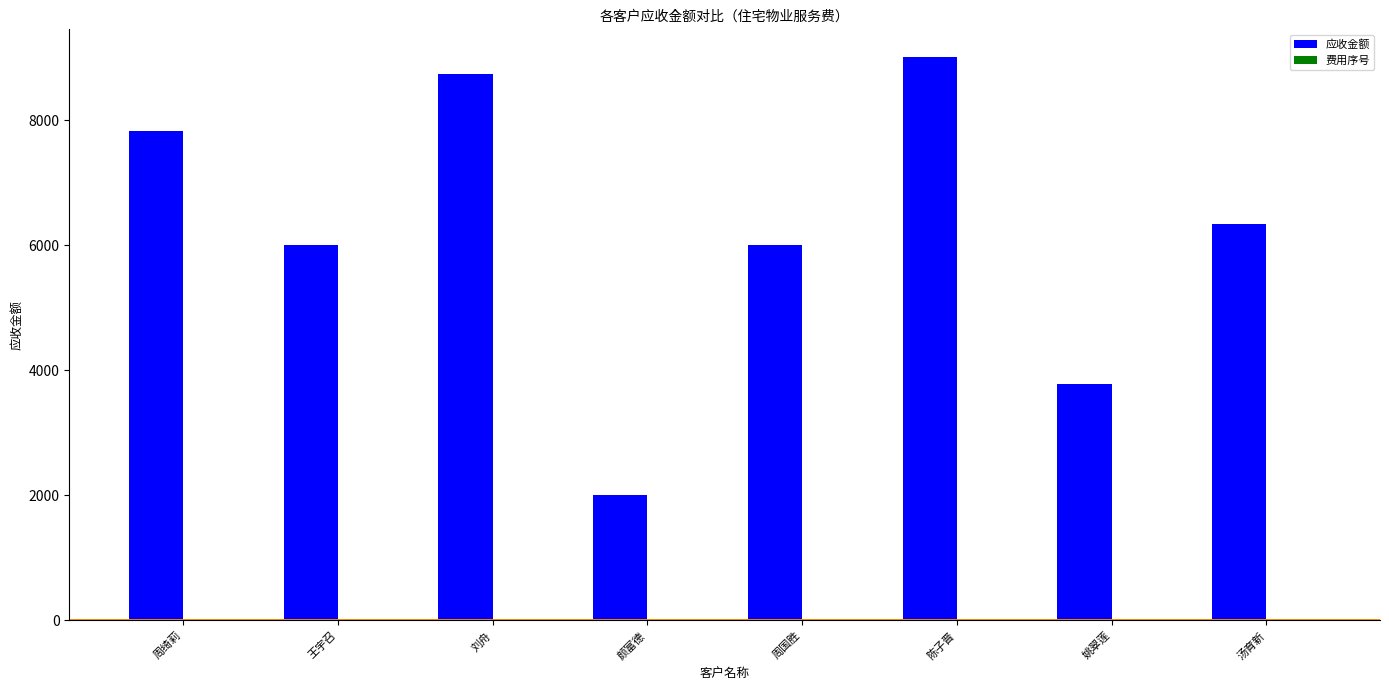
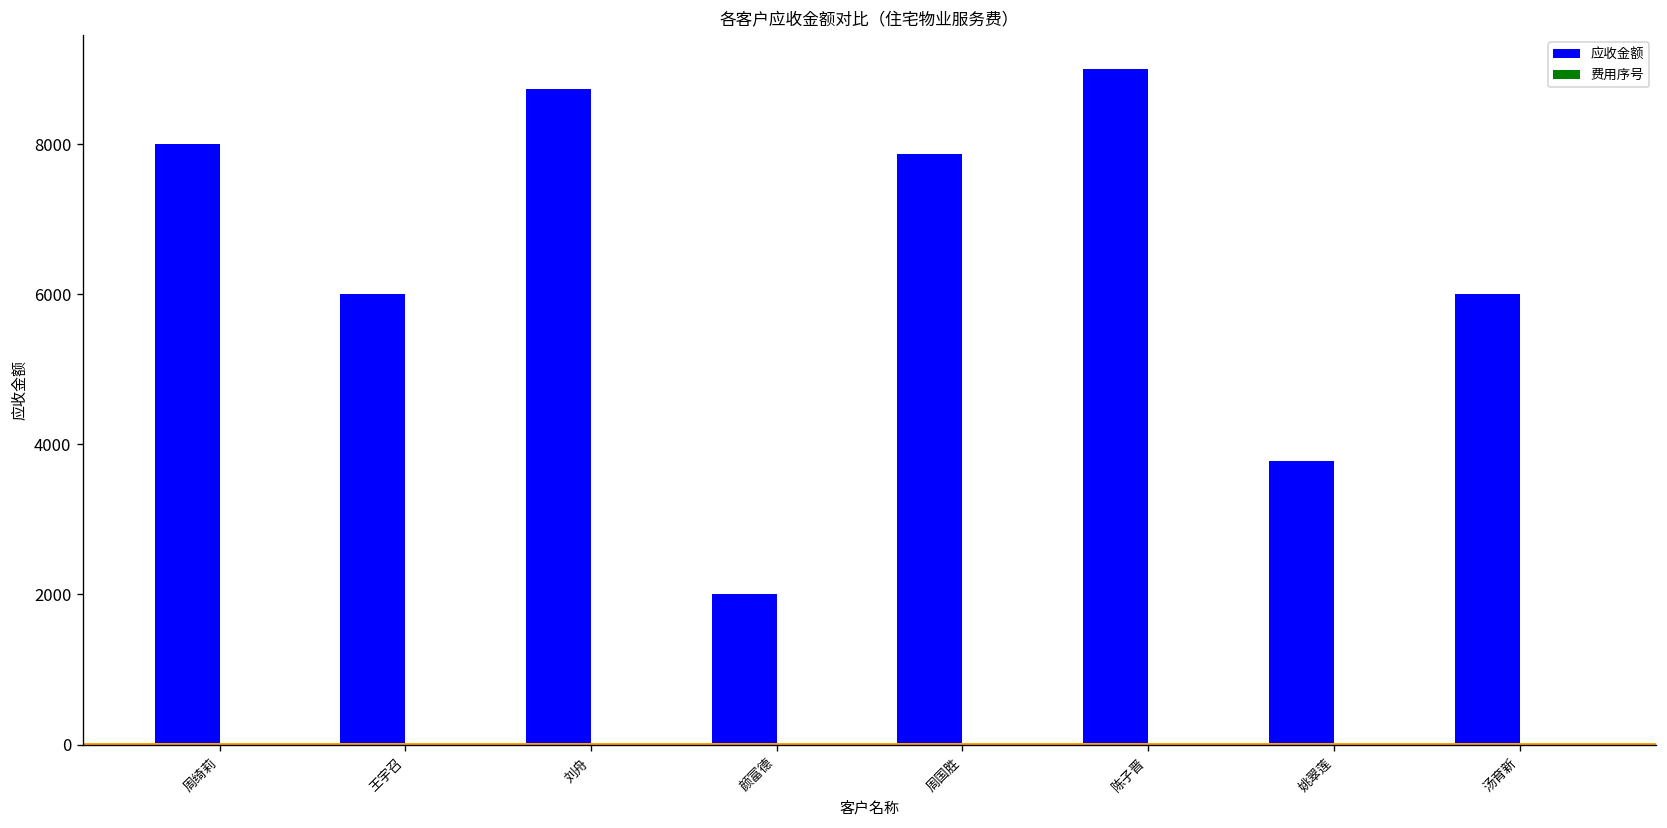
应收金额, 周绮莉: 7800 -> 8000
应收金额, 周国胜: 6000 -> 7900
应收金额, 汤育新: 6300 -> 6000
